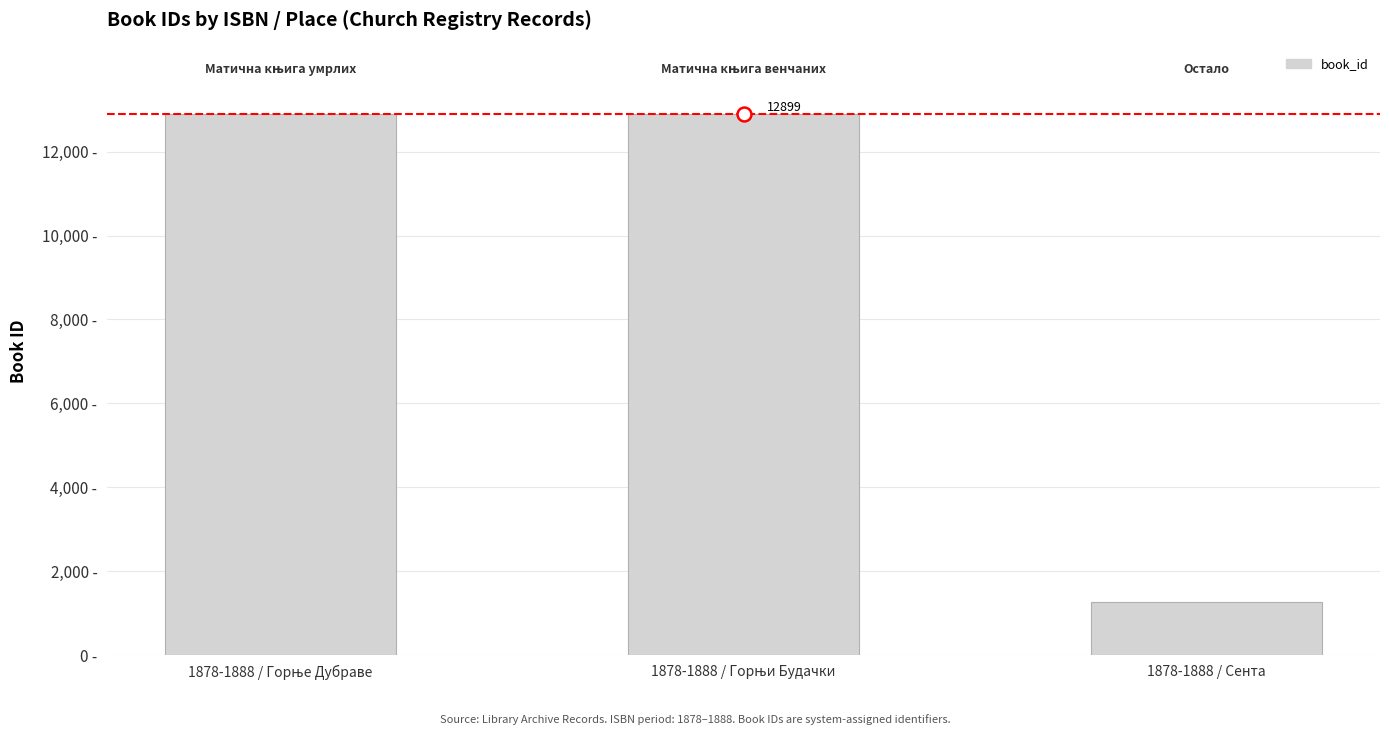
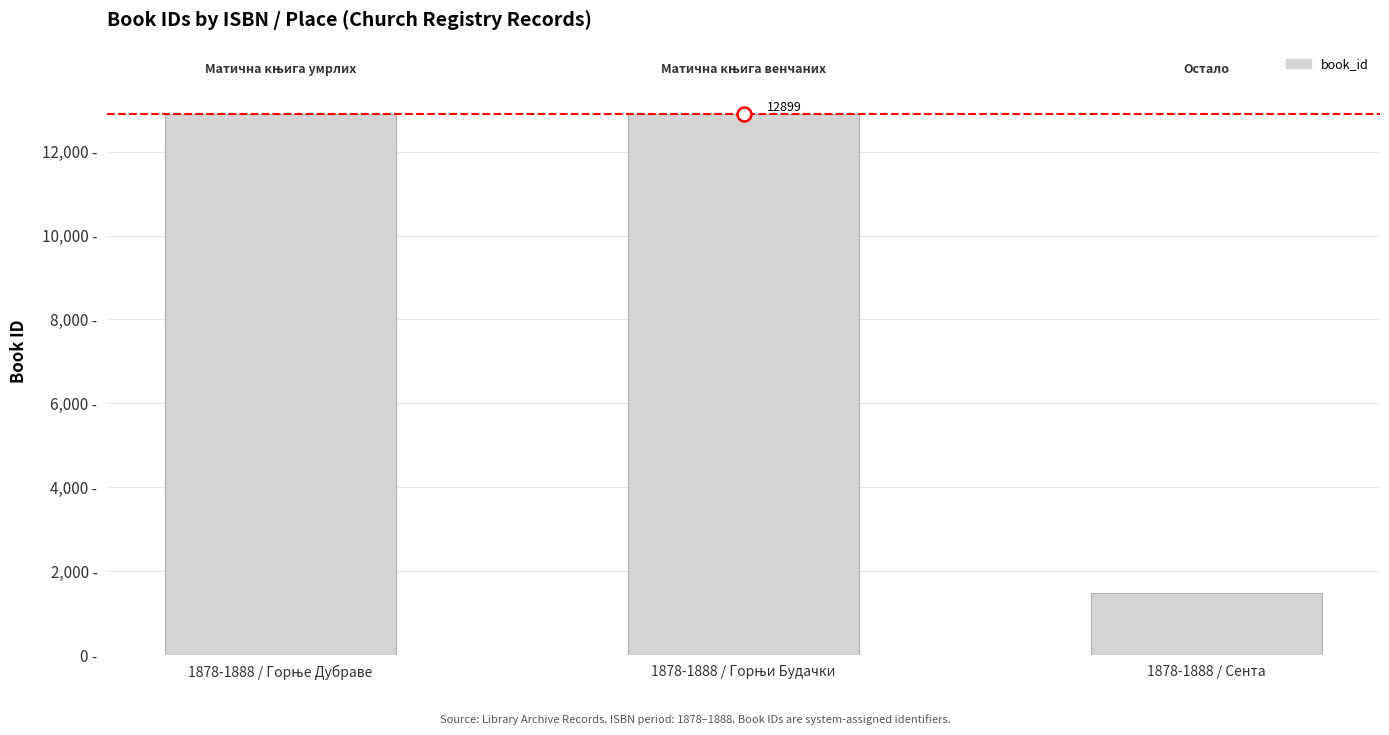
book_id, 1878-1888 / Сента: 1,300 - -> 1,500 -
